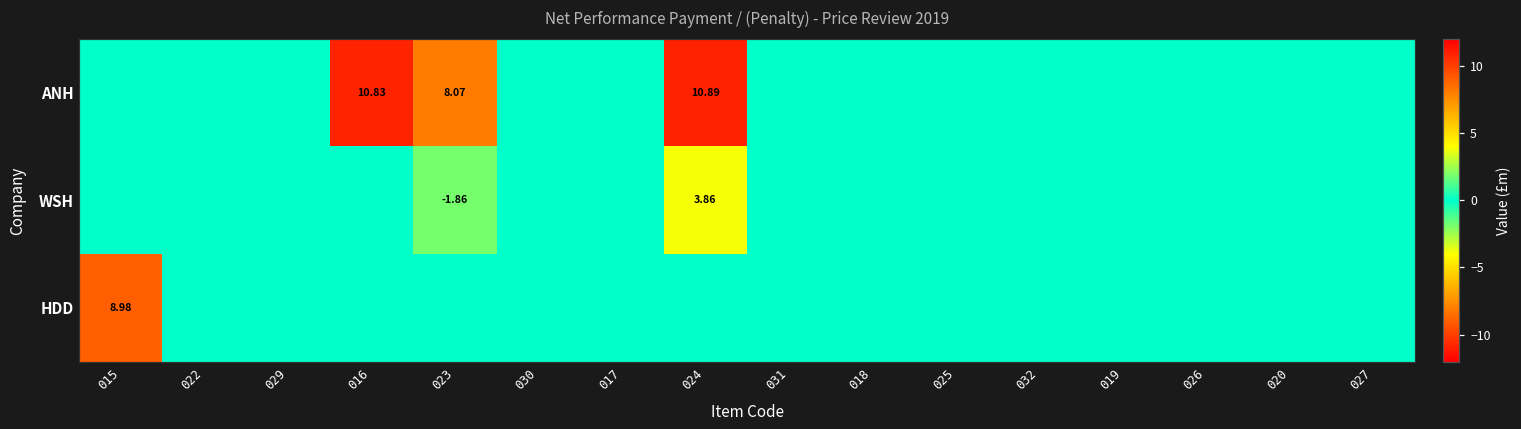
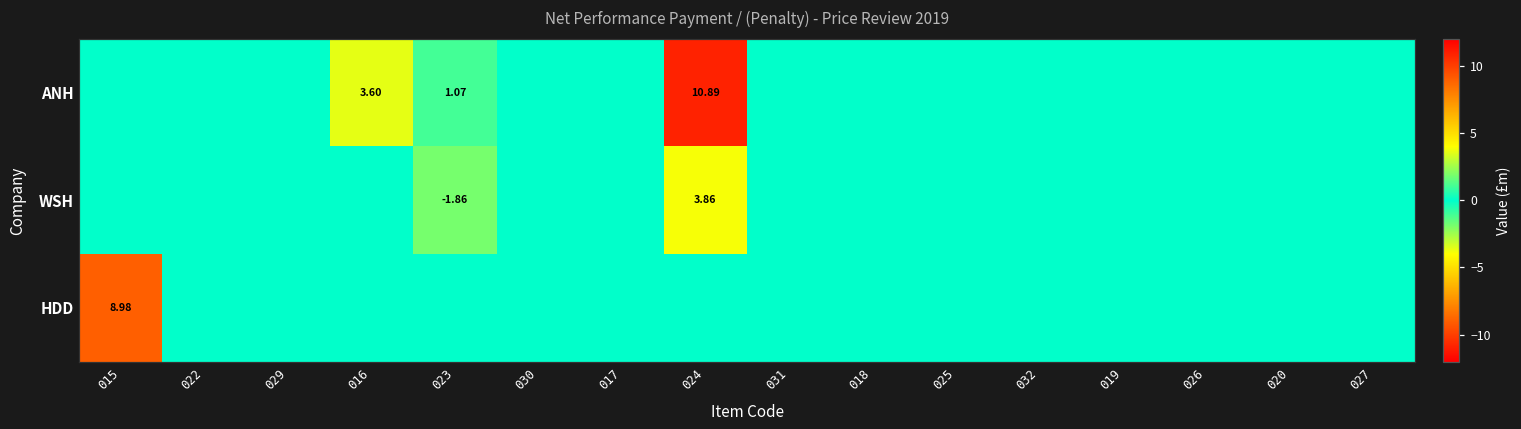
ANH, 016: 10.83 -> 3.60
ANH, 023: 8.07 -> 1.07
